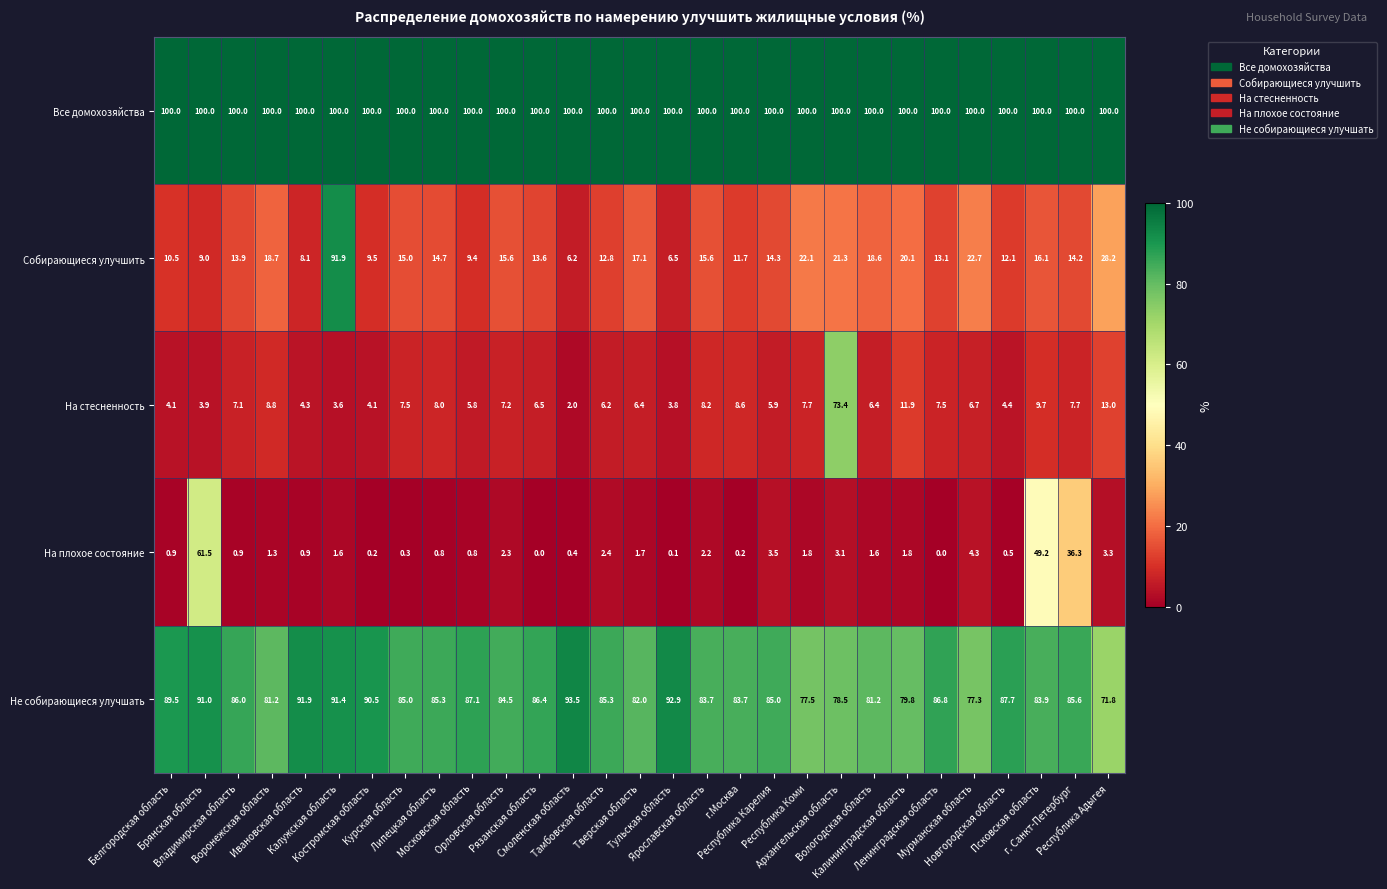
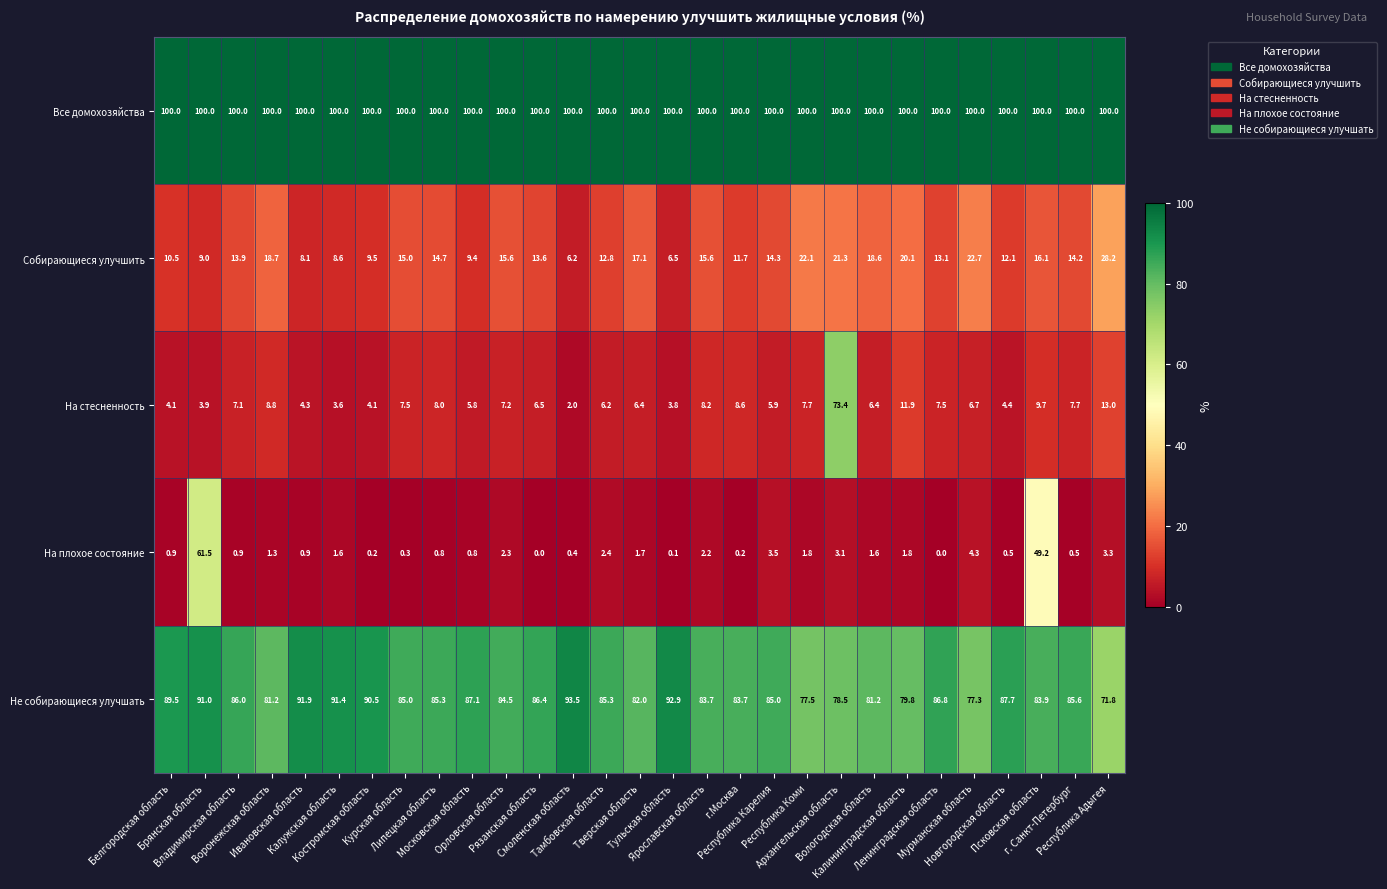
Собирающиеся улучшить, Калужская область: 91.9 -> 8.6
На плохое состояние, г. Санкт-Петербург: 36.3 -> 0.5
